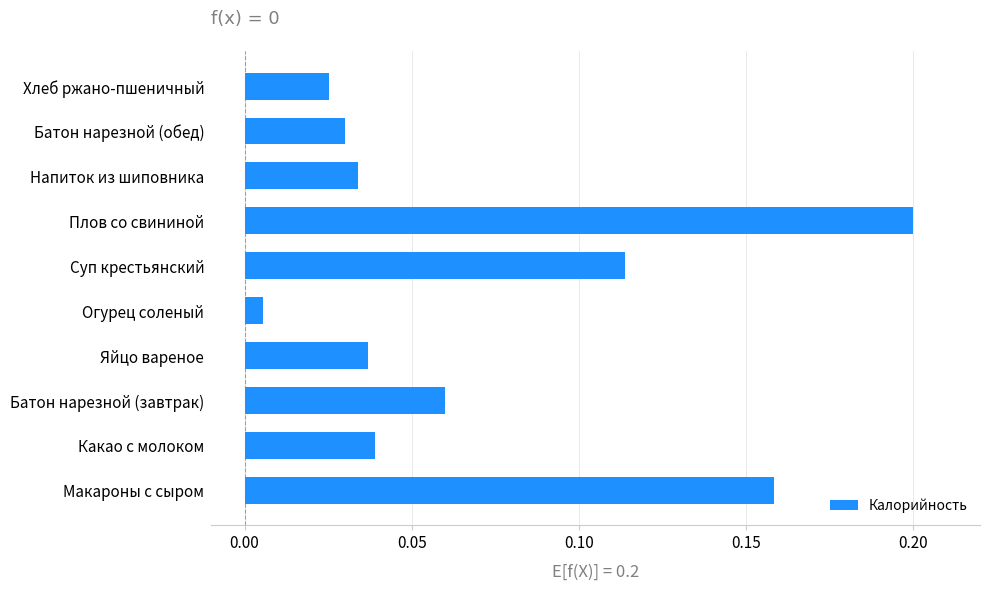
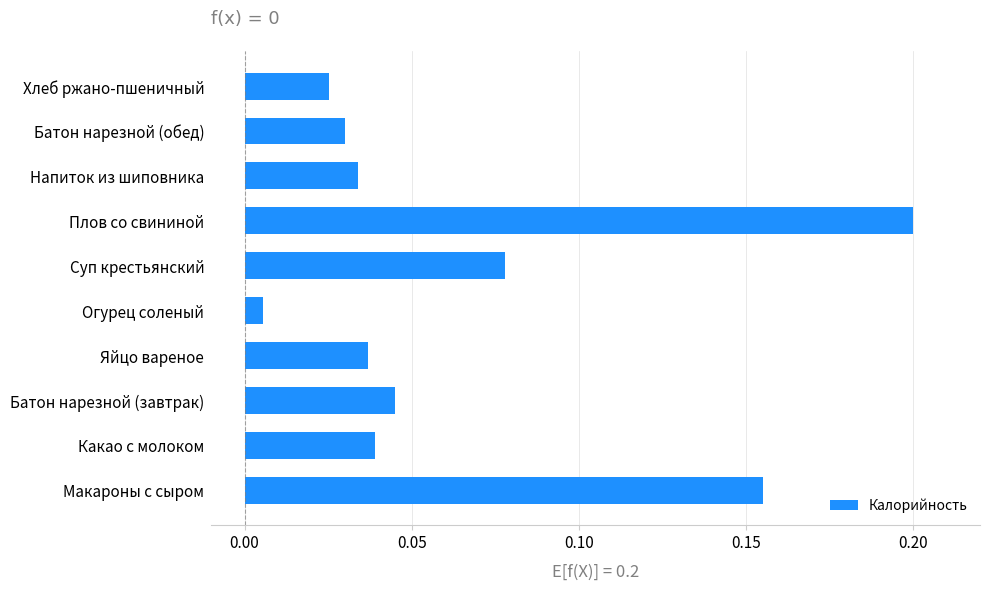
Суп крестьянский: 0.114 -> 0.078
Батон нарезной (завтрак): 0.060 -> 0.045
Макароны с сыром: 0.158 -> 0.155
